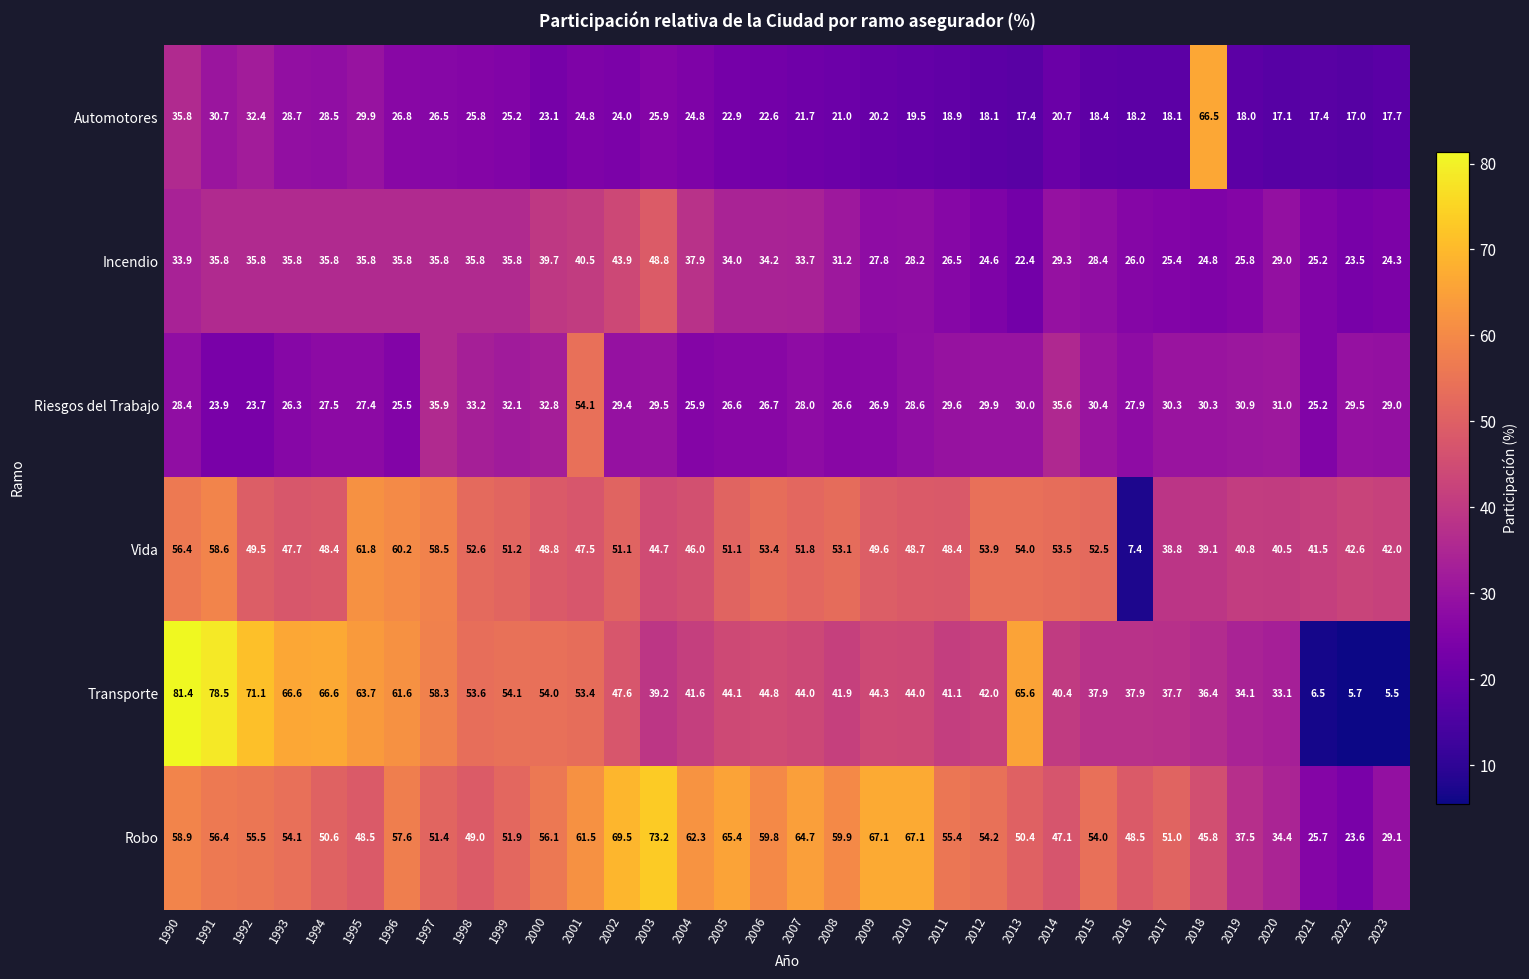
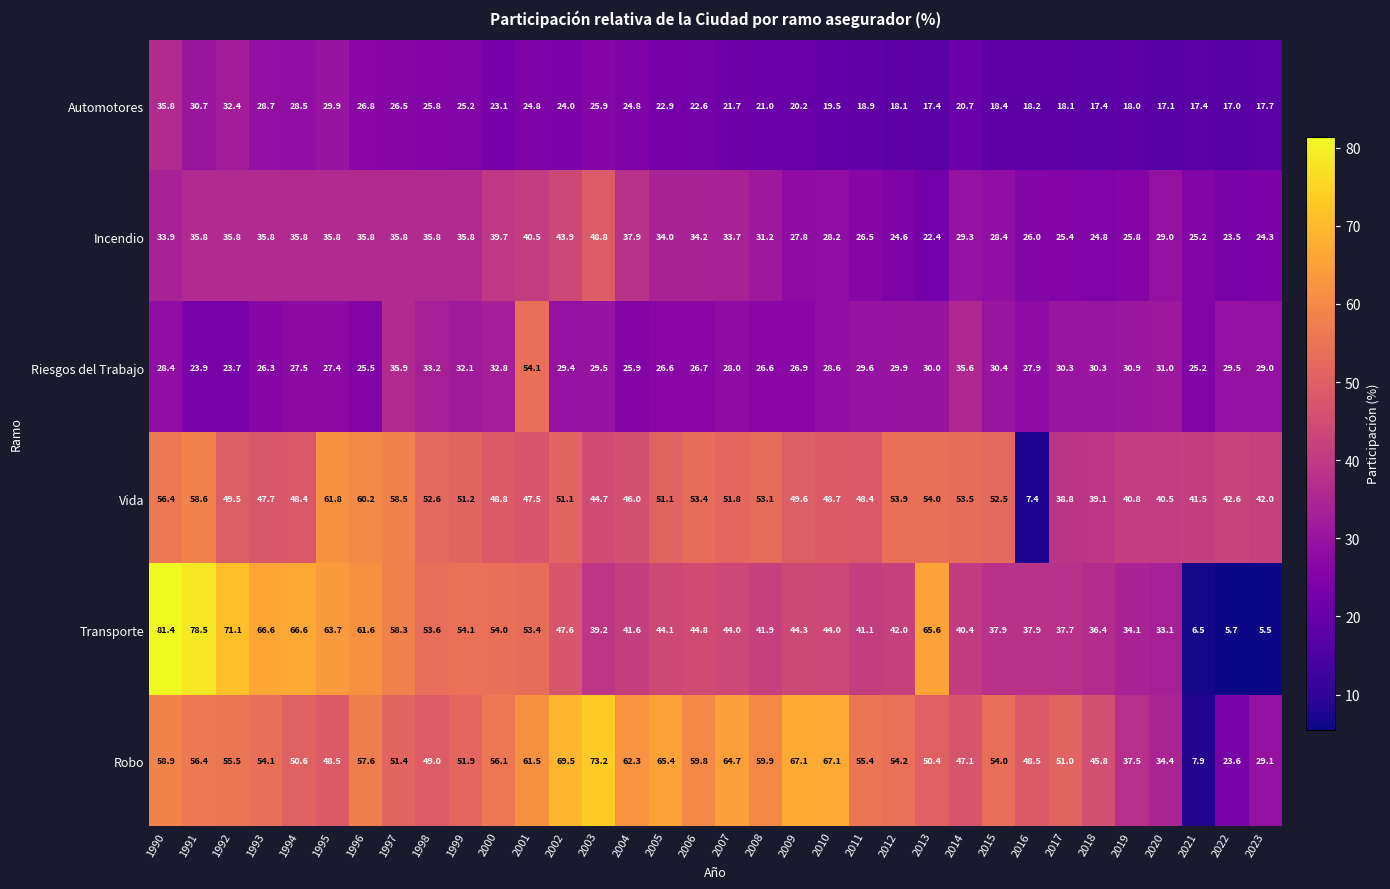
Automotores, 2018: 66.5 -> 17.4
Robo, 2021: 25.7 -> 7.9
